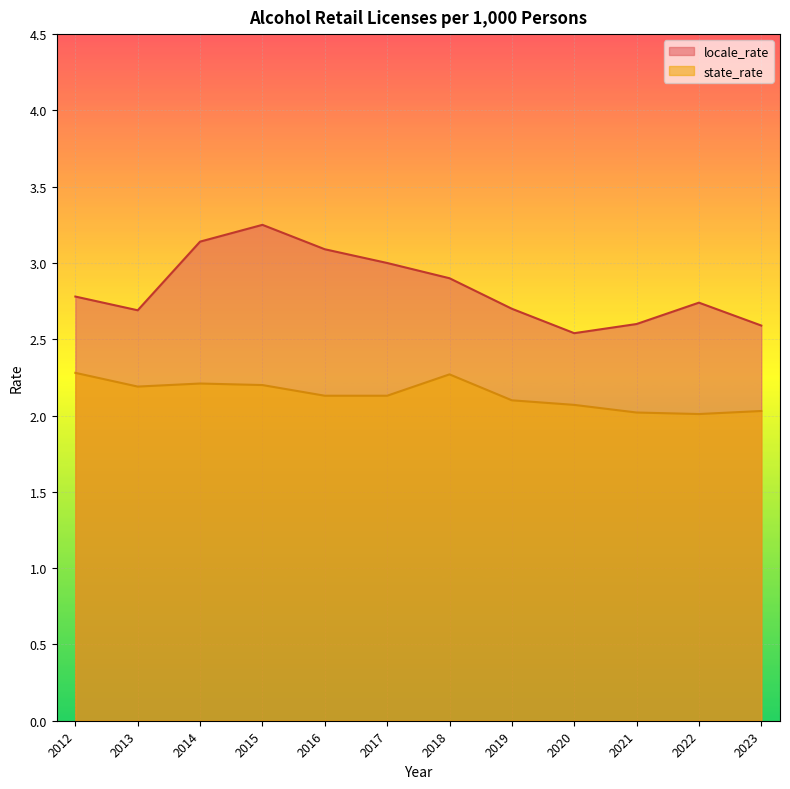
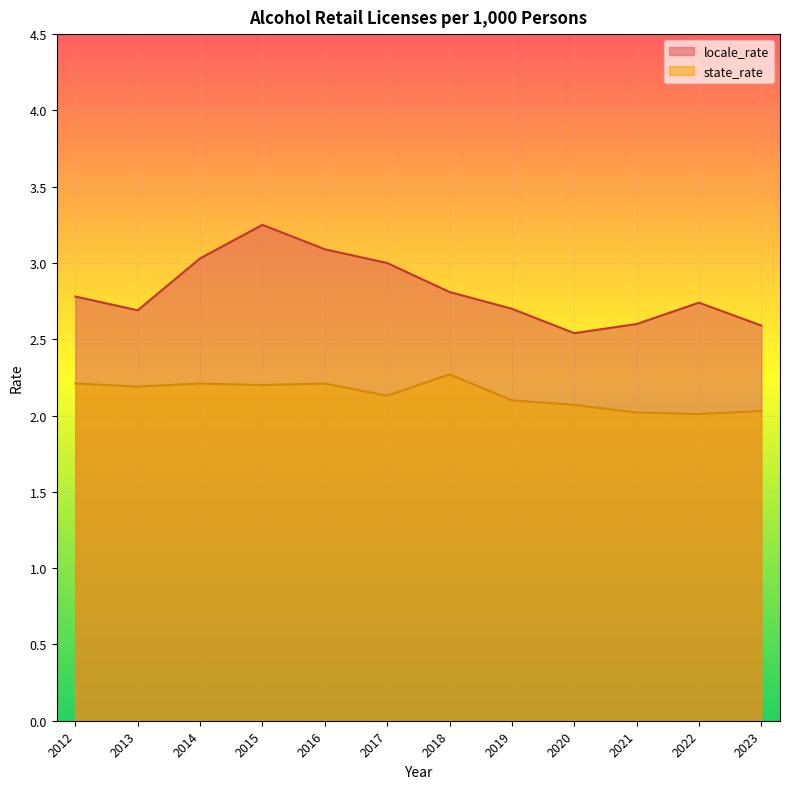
state_rate, 2012: 2.28 -> 2.21
locale_rate, 2014: 3.14 -> 3.03
state_rate, 2016: 2.13 -> 2.21
locale_rate, 2018: 2.90 -> 2.81
